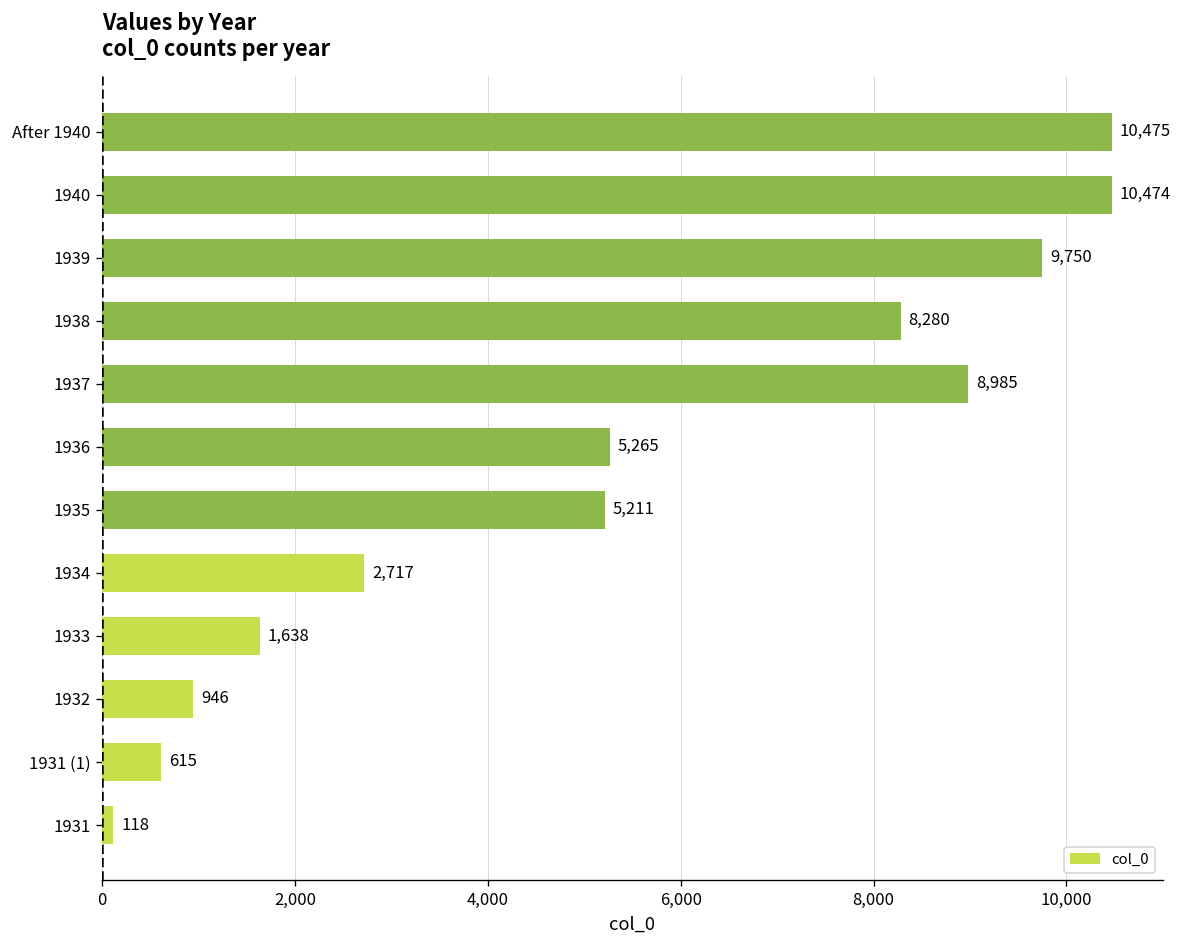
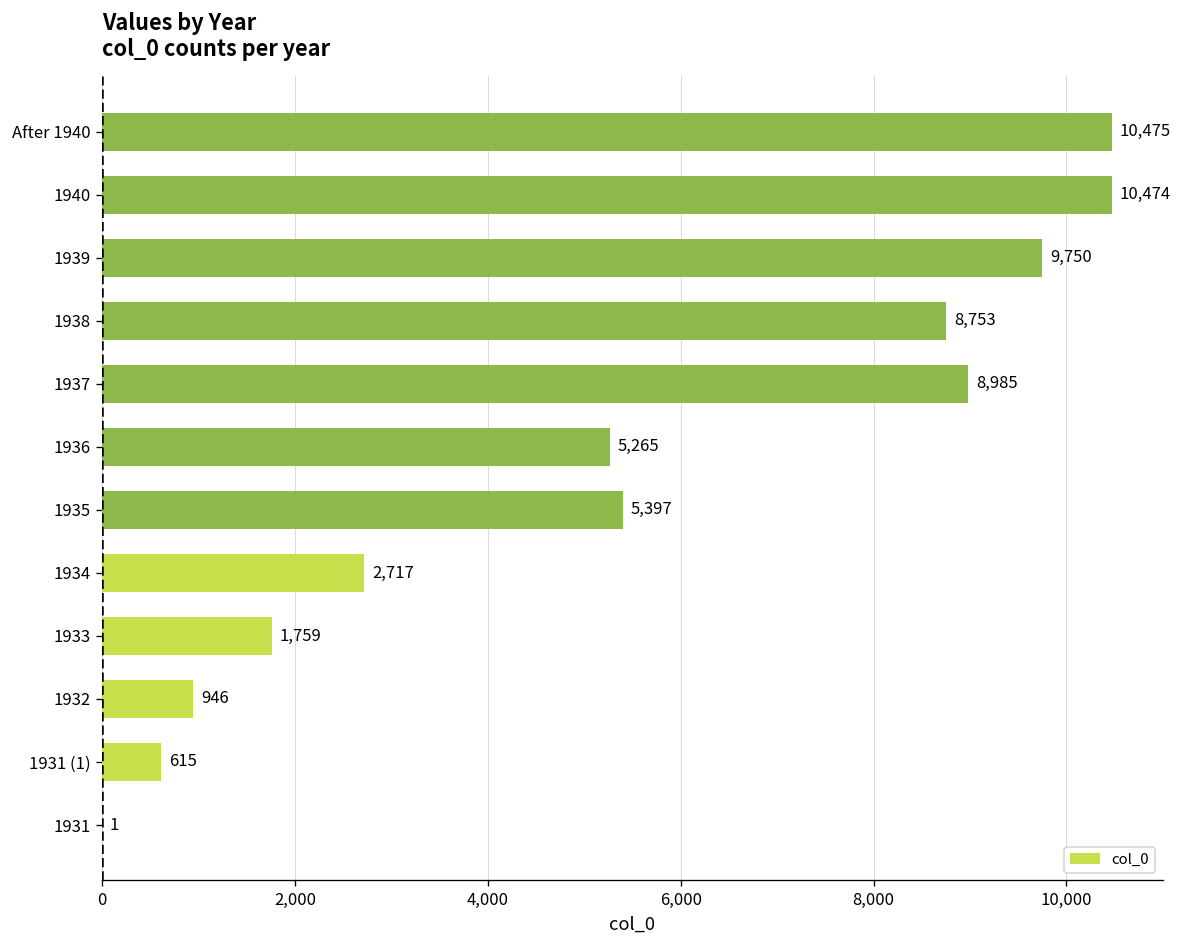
1938: 8,280 -> 8,753
1935: 5,211 -> 5,397
1933: 1,638 -> 1,759
1931: 118 -> 1
